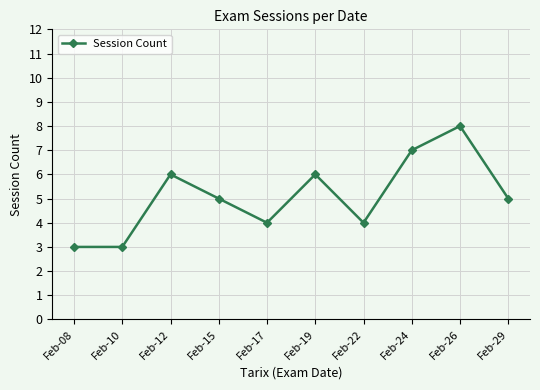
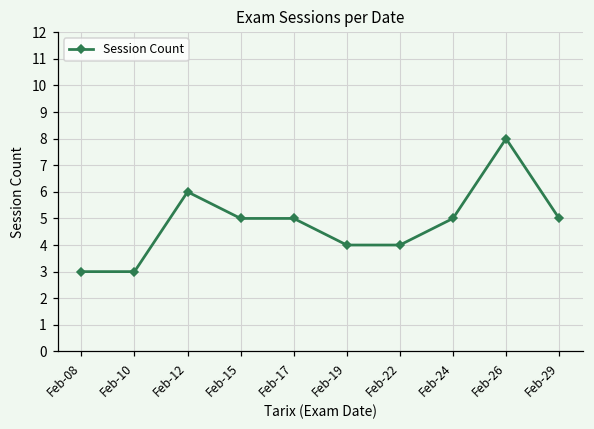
Feb-17: 4 -> 5
Feb-19: 6 -> 4
Feb-24: 7 -> 5
